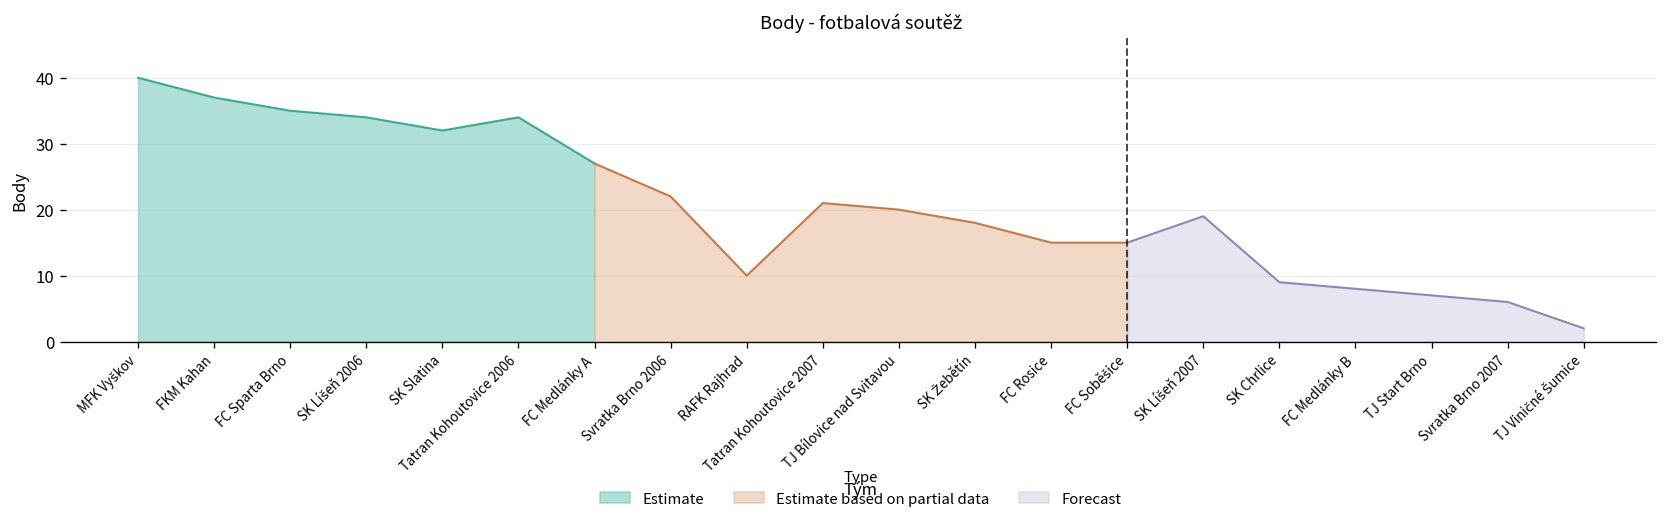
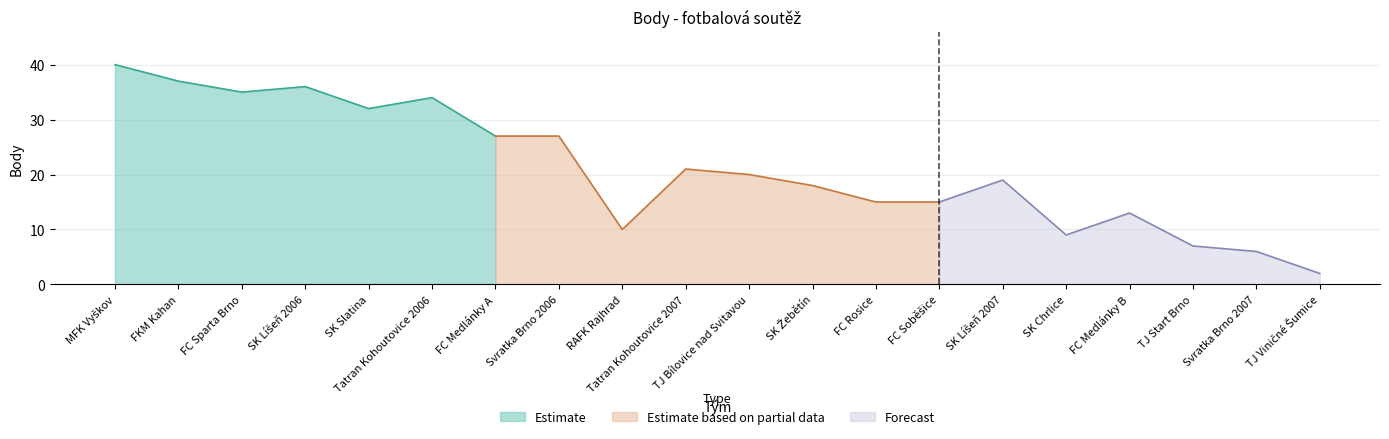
Estimate, SK Líšeň 2006: 34 -> 36
Estimate based on partial data, Svratka Brno 2006: 22 -> 27
Forecast, FC Medlánky B: 8 -> 13
